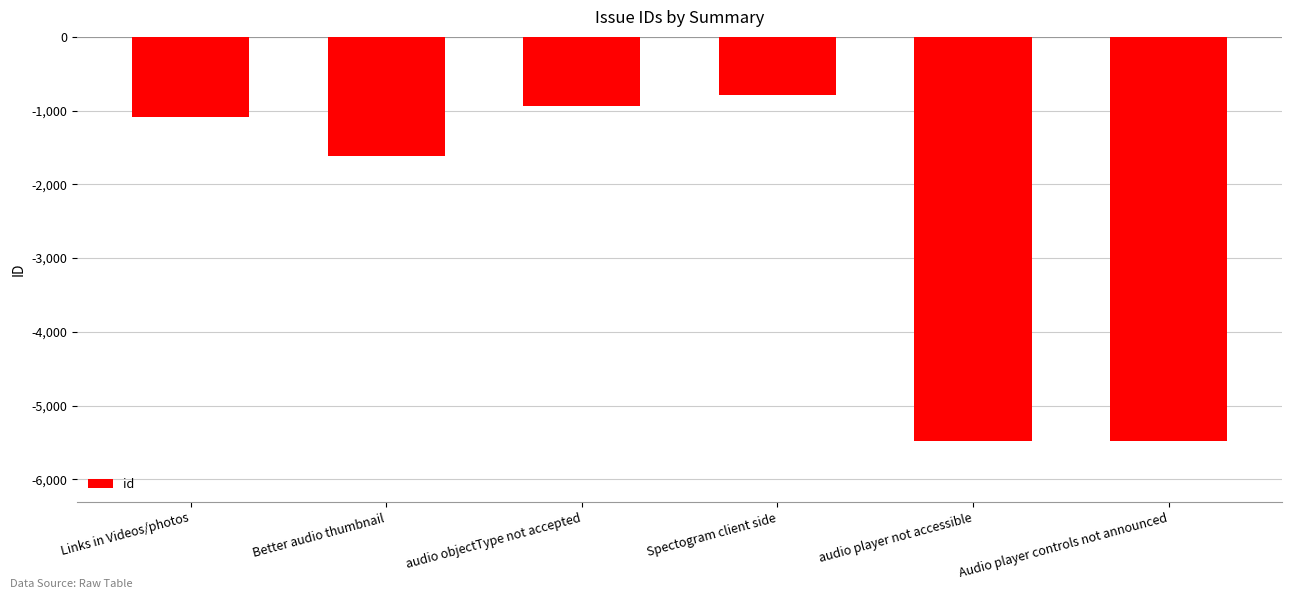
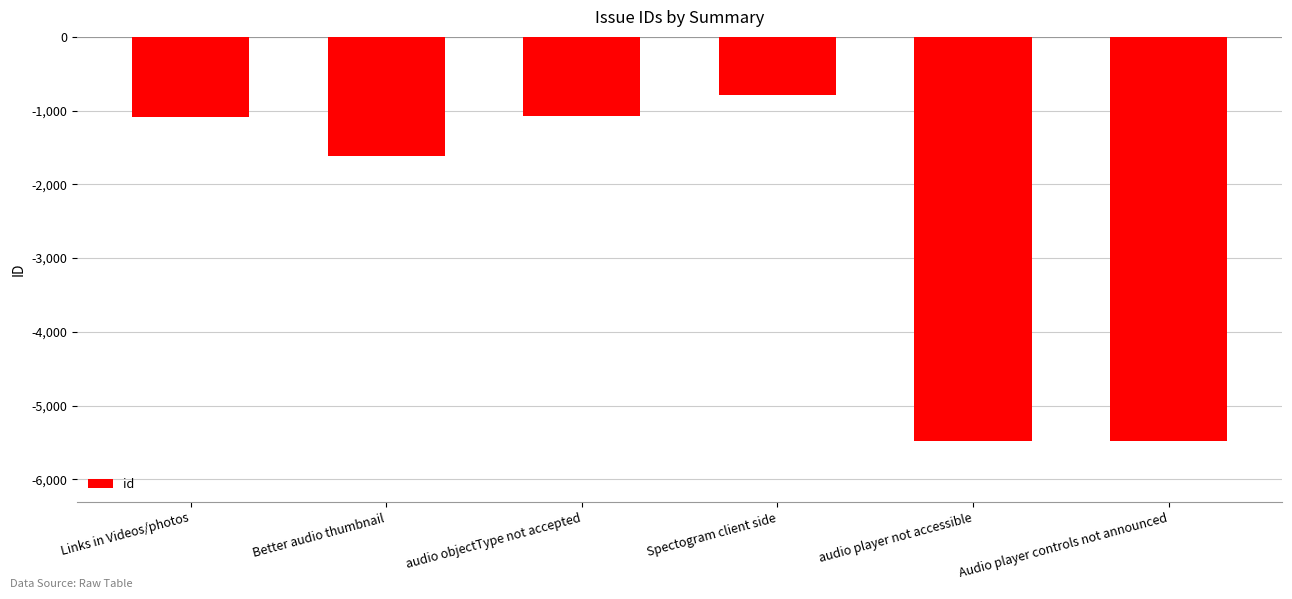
audio objectType not accepted: -900 -> -1,100
